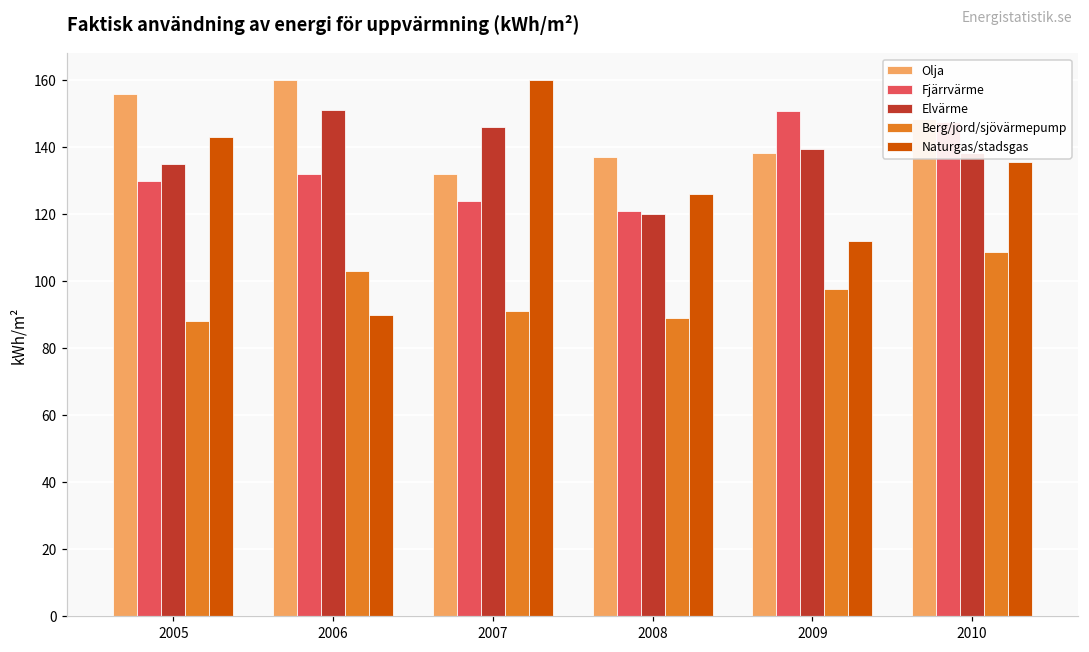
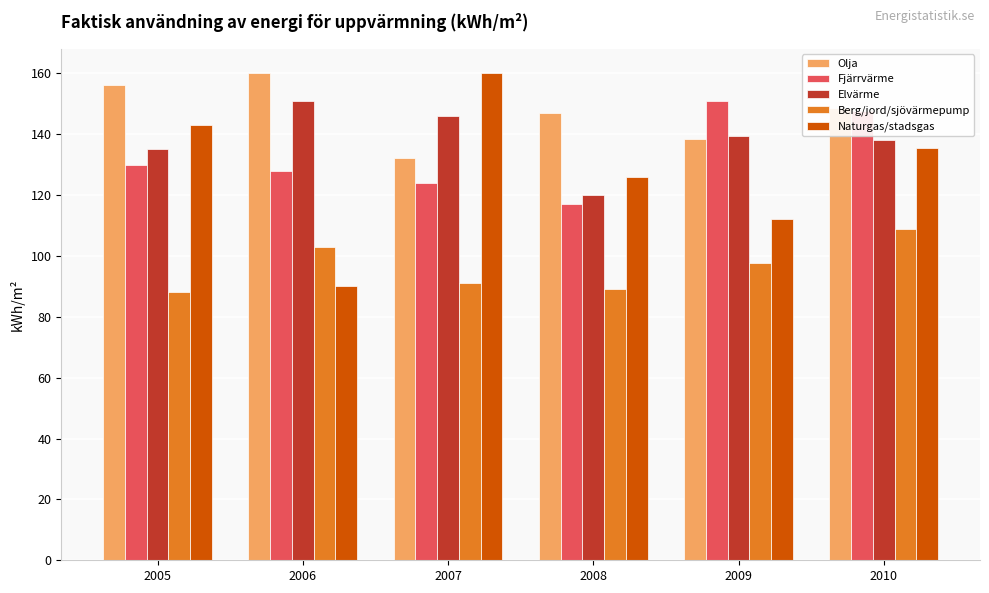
Fjärrvärme, 2006: 132 -> 128
Olja, 2008: 137 -> 147
Fjärrvärme, 2008: 121 -> 117
